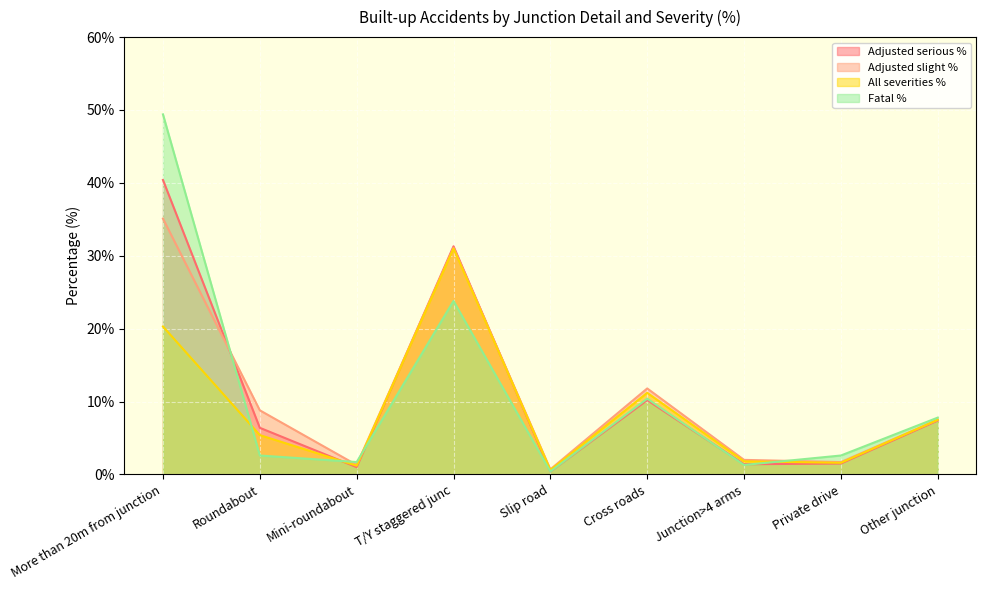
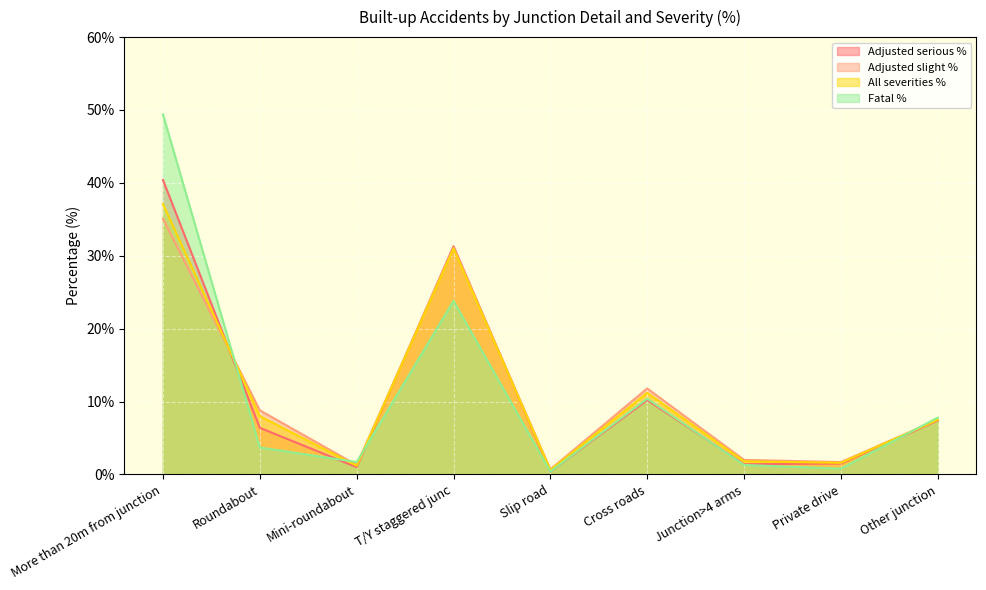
All severities %, More than 20m from junction: 20% -> 37%
All severities %, Roundabout: 5% -> 8%
Fatal %, Roundabout: 3% -> 4%
Fatal %, Private drive: 3% -> 1%
